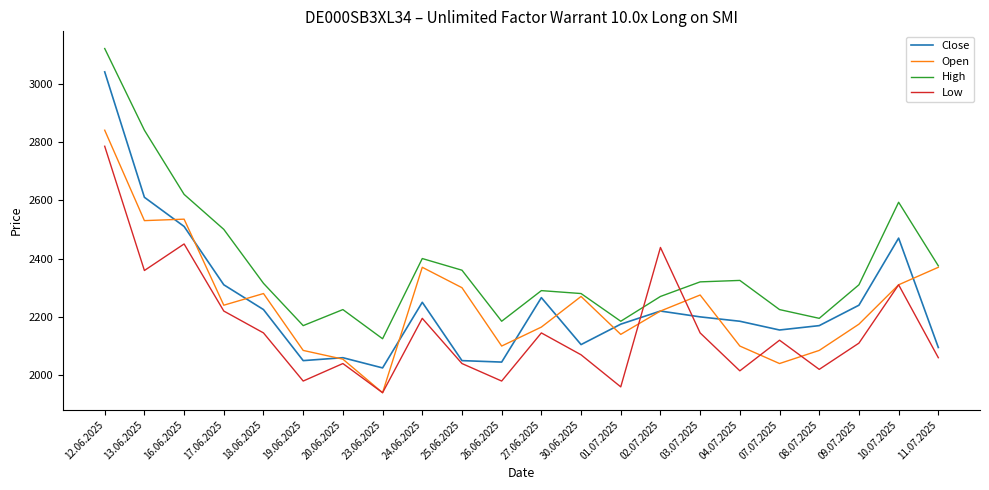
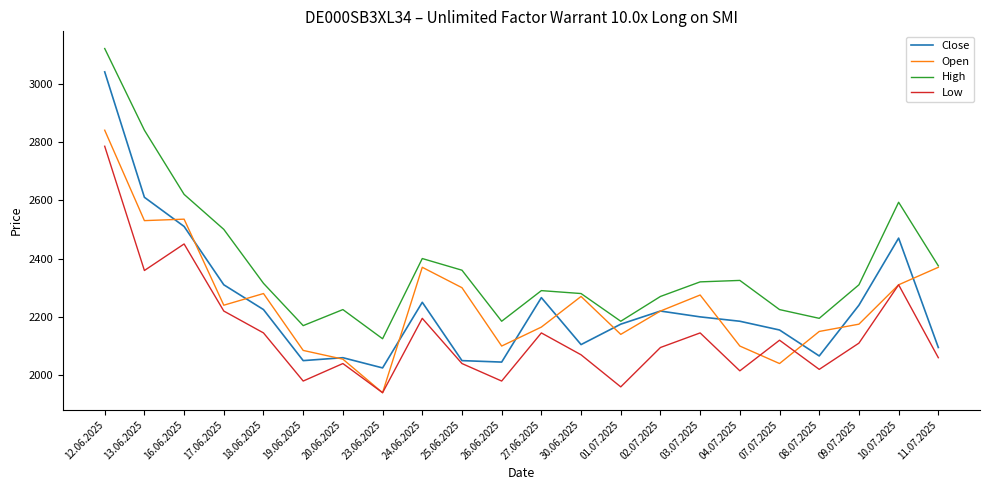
Low, 02.07.2025: 2440 -> 2100
Close, 08.07.2025: 2170 -> 2070
Open, 08.07.2025: 2090 -> 2150
